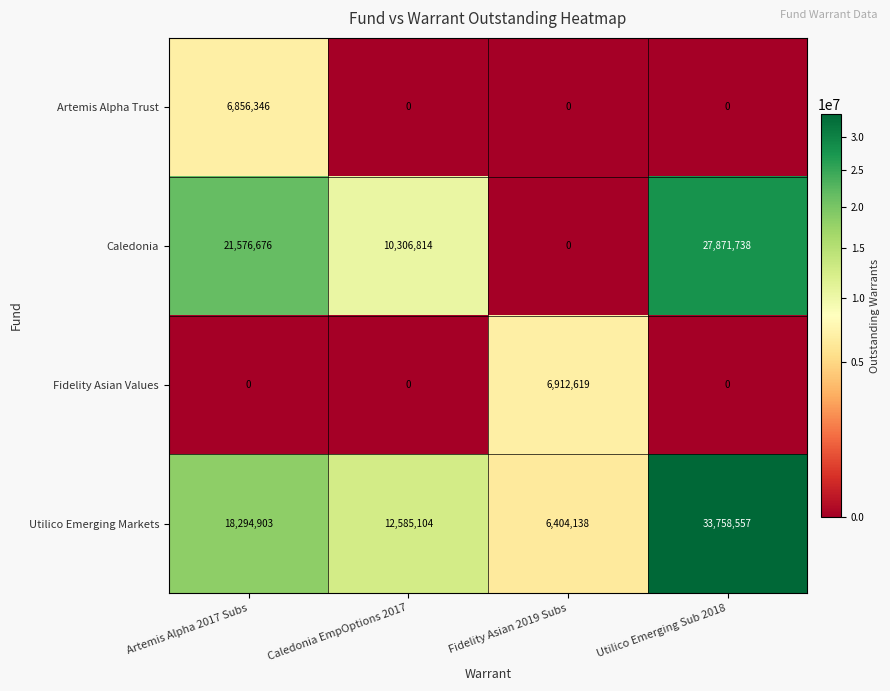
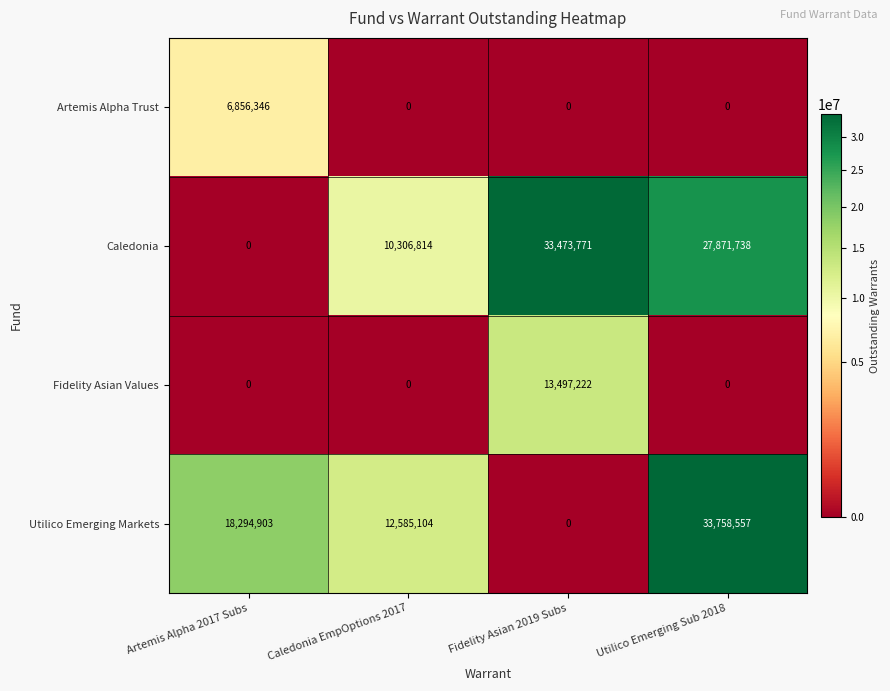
Caledonia, Artemis Alpha 2017 Subs: 21,576,676 -> 0
Caledonia, Fidelity Asian 2019 Subs: 0 -> 33,473,771
Fidelity Asian Values, Fidelity Asian 2019 Subs: 6,912,619 -> 13,497,222
Utilico Emerging Markets, Fidelity Asian 2019 Subs: 6,404,138 -> 0
